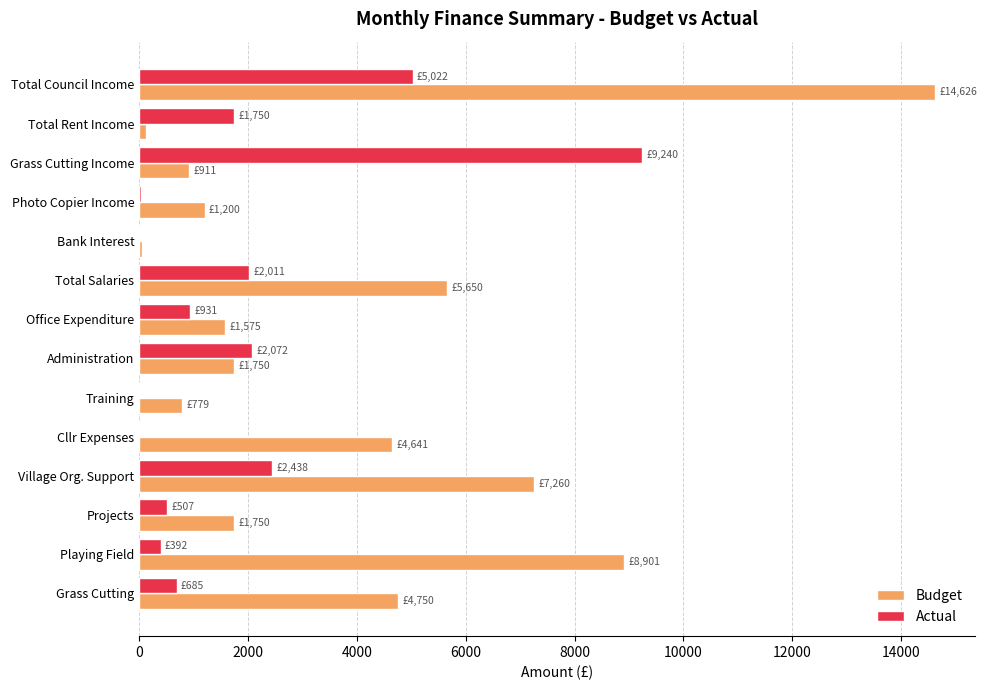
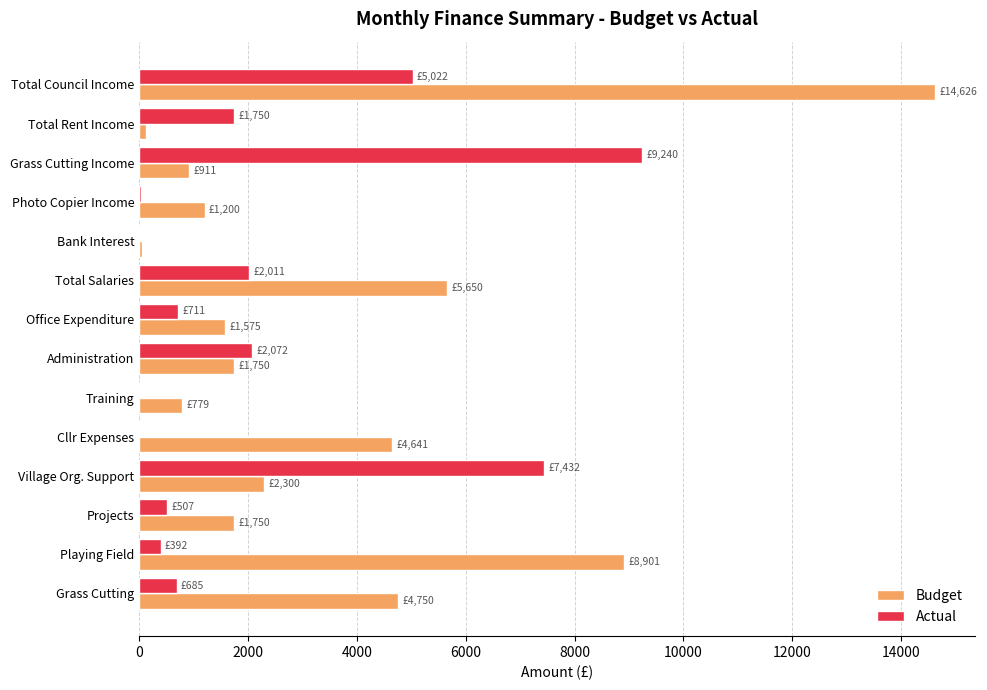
Actual, Office Expenditure: £931 -> £711
Actual, Village Org. Support: £2,438 -> £7,432
Budget, Village Org. Support: £7,260 -> £2,300
